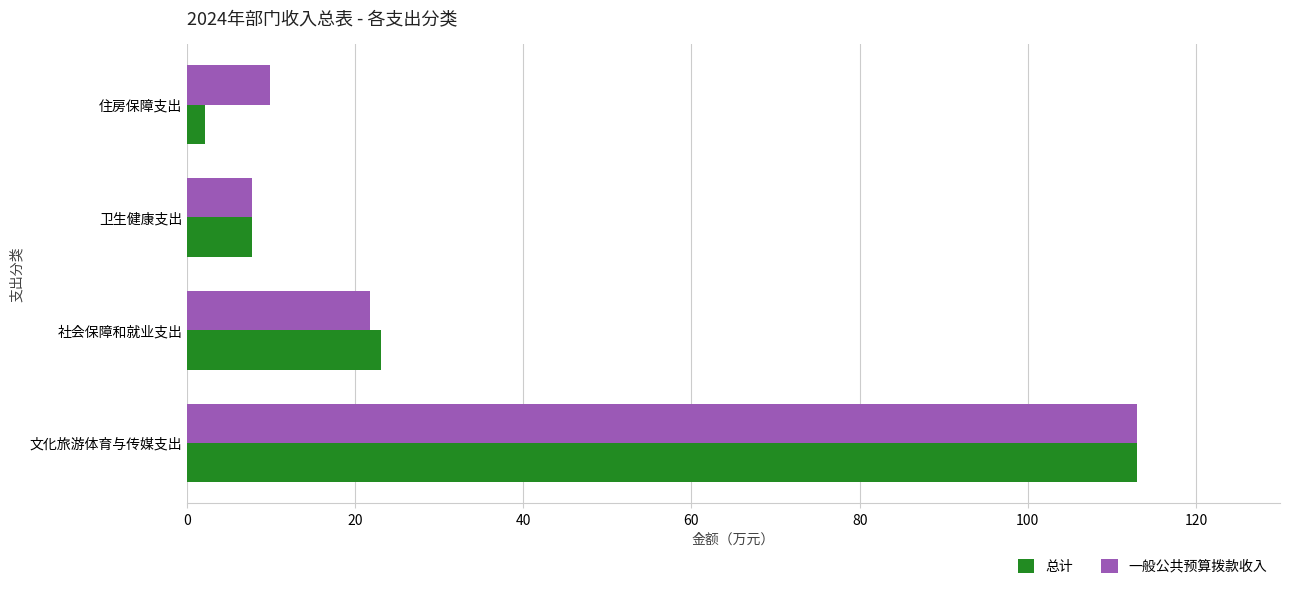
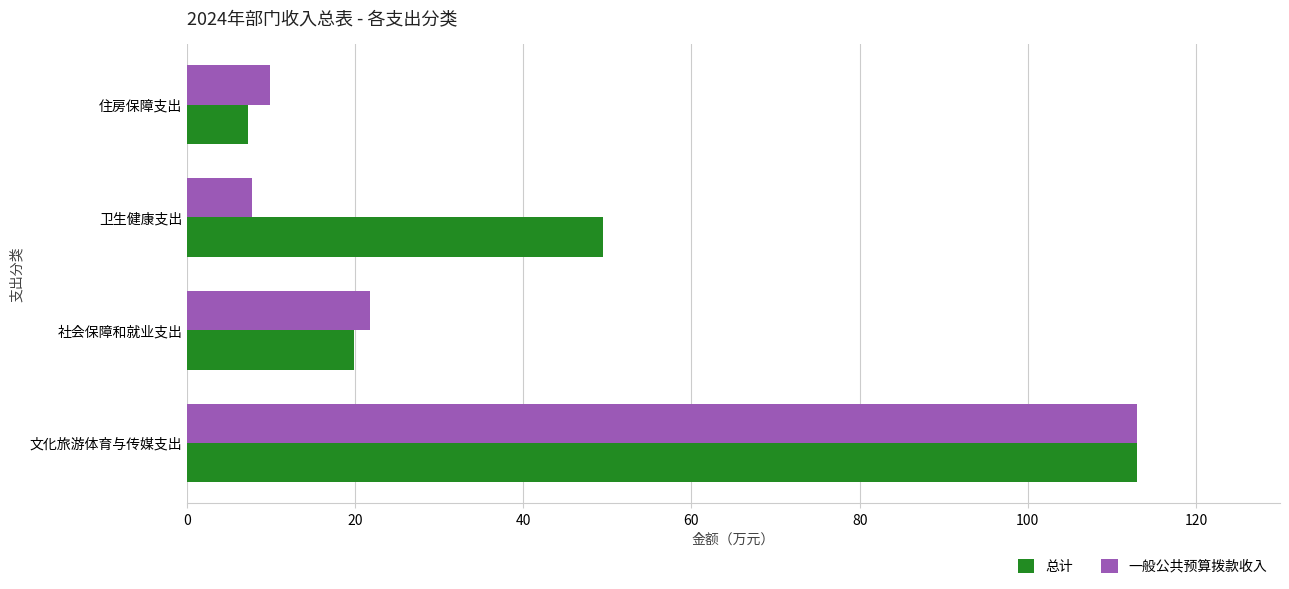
总计, 住房保障支出: 2 -> 7
总计, 卫生健康支出: 8 -> 49
总计, 社会保障和就业支出: 23 -> 20
